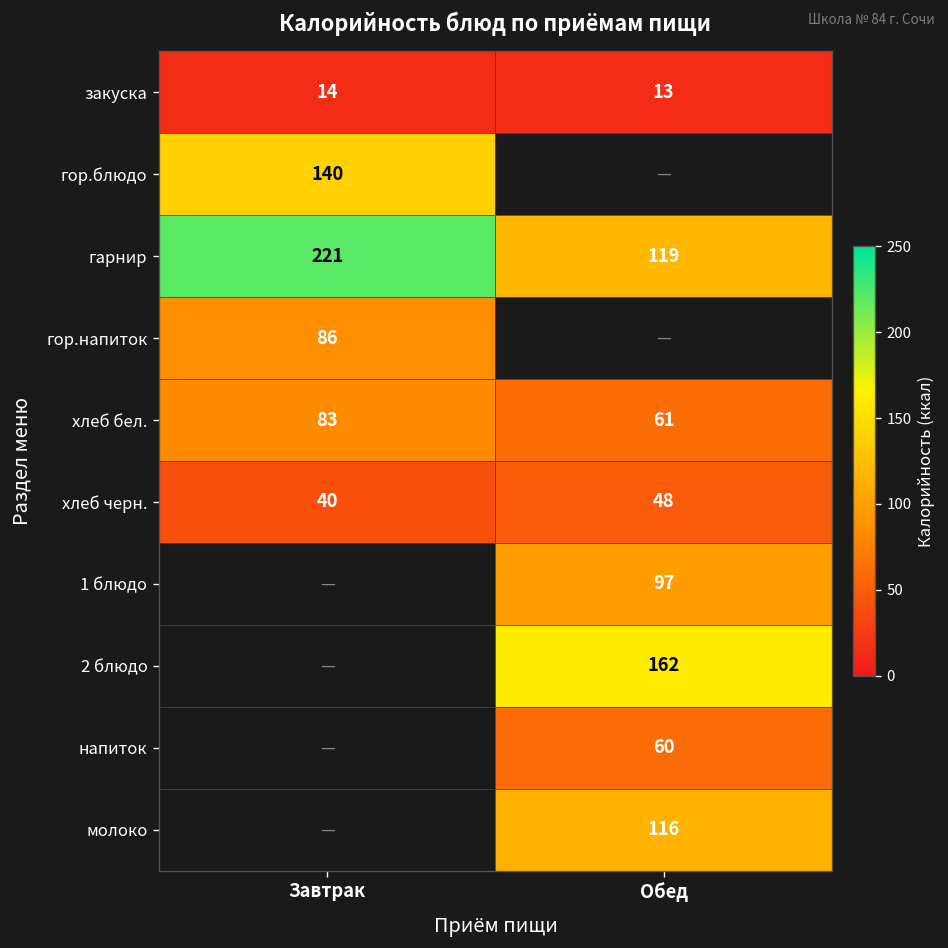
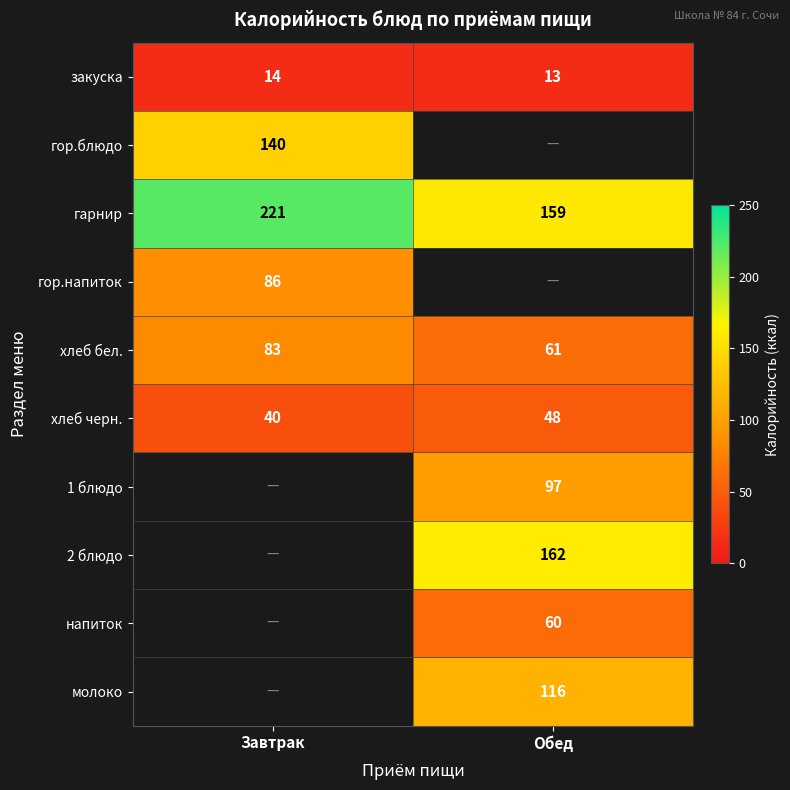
гарнир, Обед: 119 -> 159
